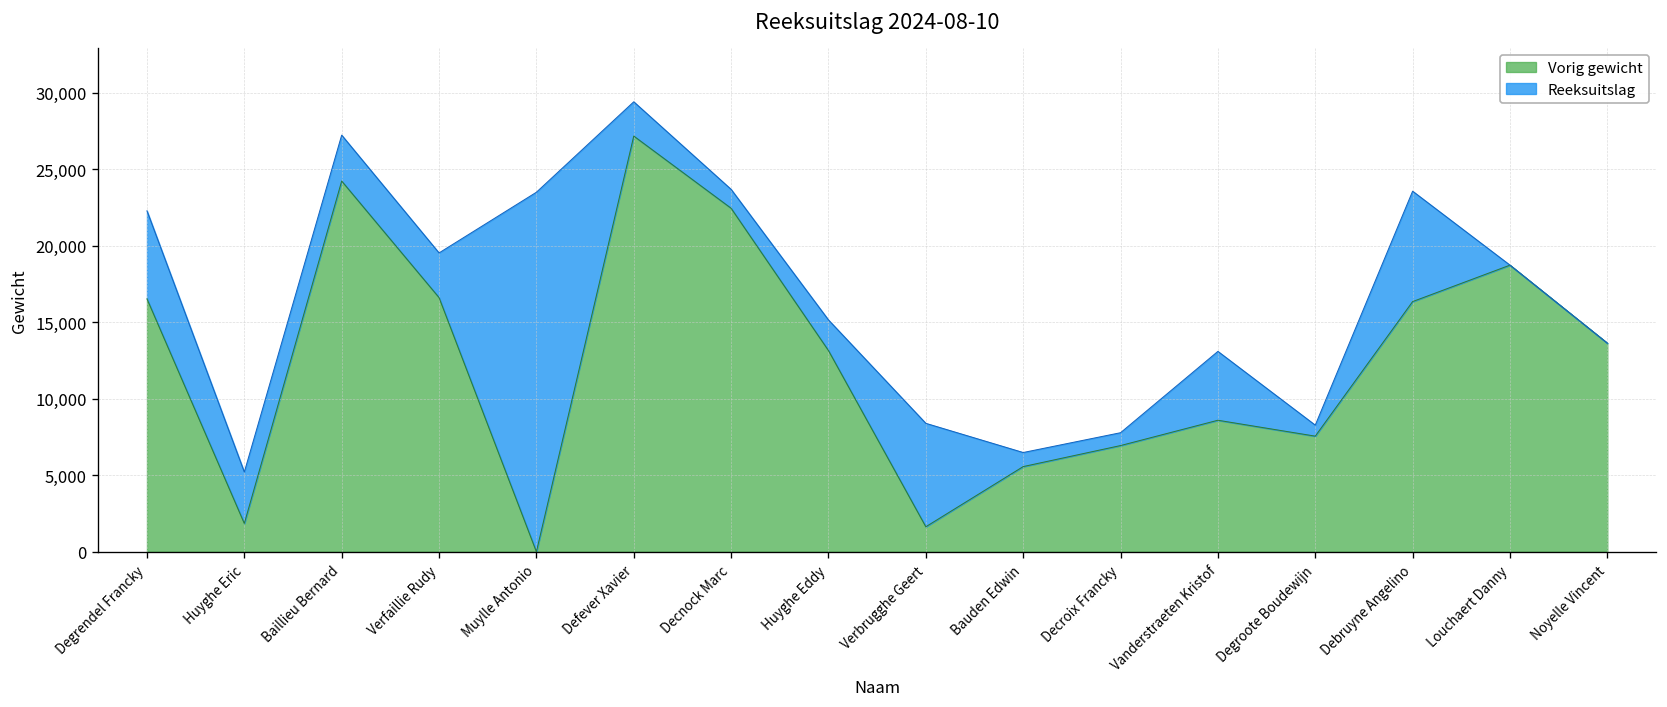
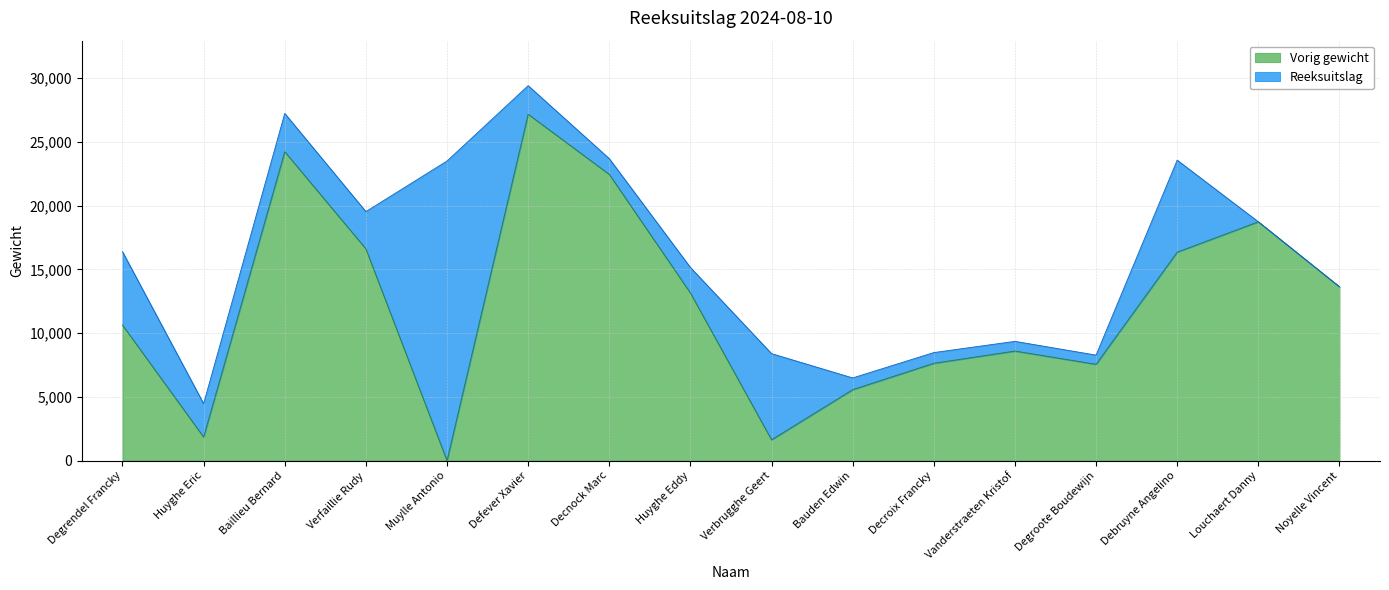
Vorig gewicht, Degrendel Francky: 16,500 -> 10,600
Reeksuitslag, Huyghe Eric: 3,400 -> 2,600
Vorig gewicht, Decroix Francky: 6,900 -> 7,600
Reeksuitslag, Vanderstraeten Kristof: 4,500 -> 800
